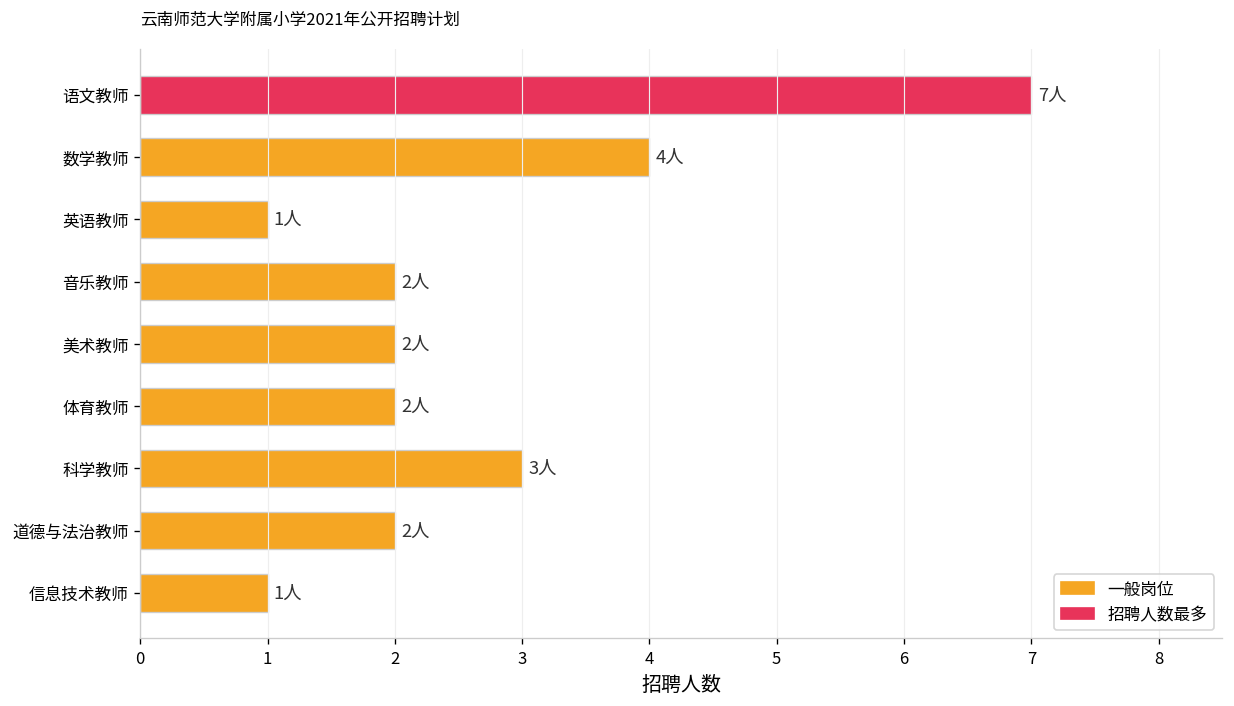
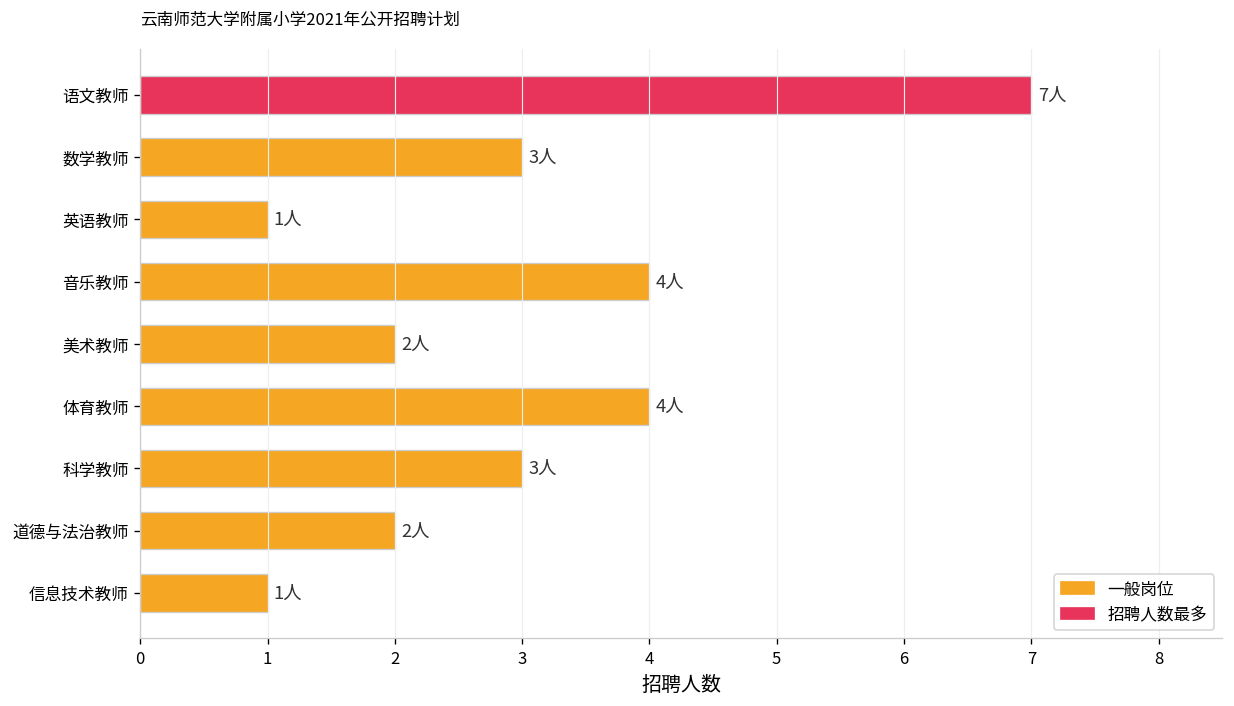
数学教师: 4人 -> 3人
音乐教师: 2人 -> 4人
体育教师: 2人 -> 4人
